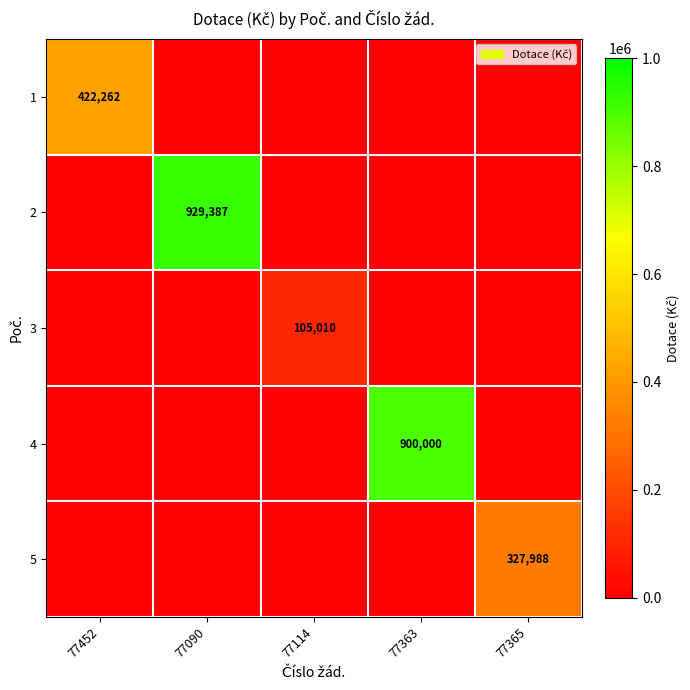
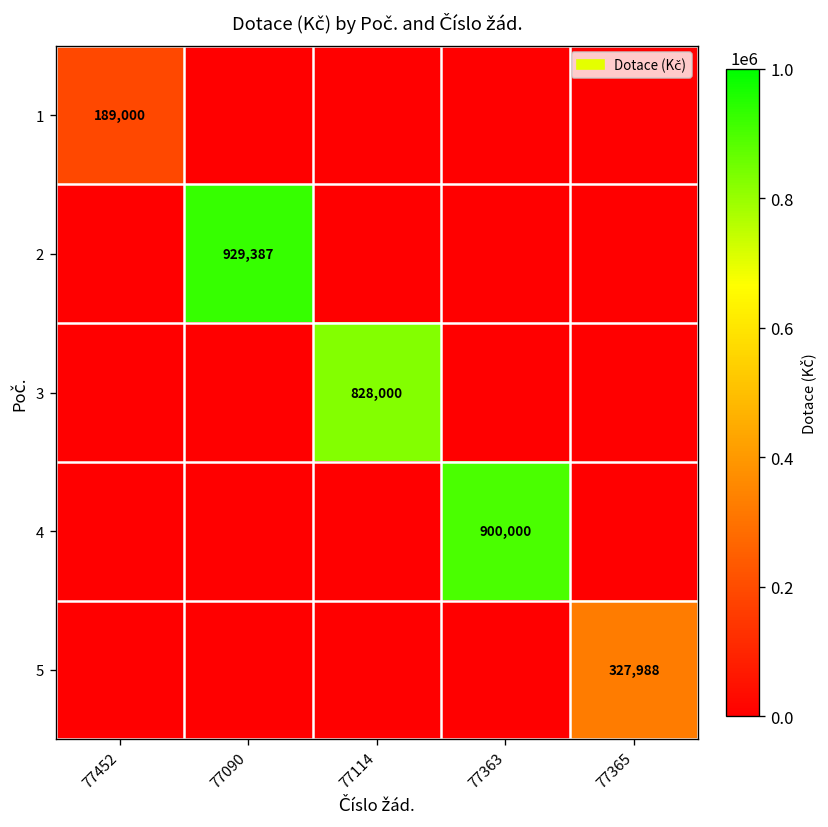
1, 77452: 422,262 -> 189,000
3, 77114: 105,010 -> 828,000
